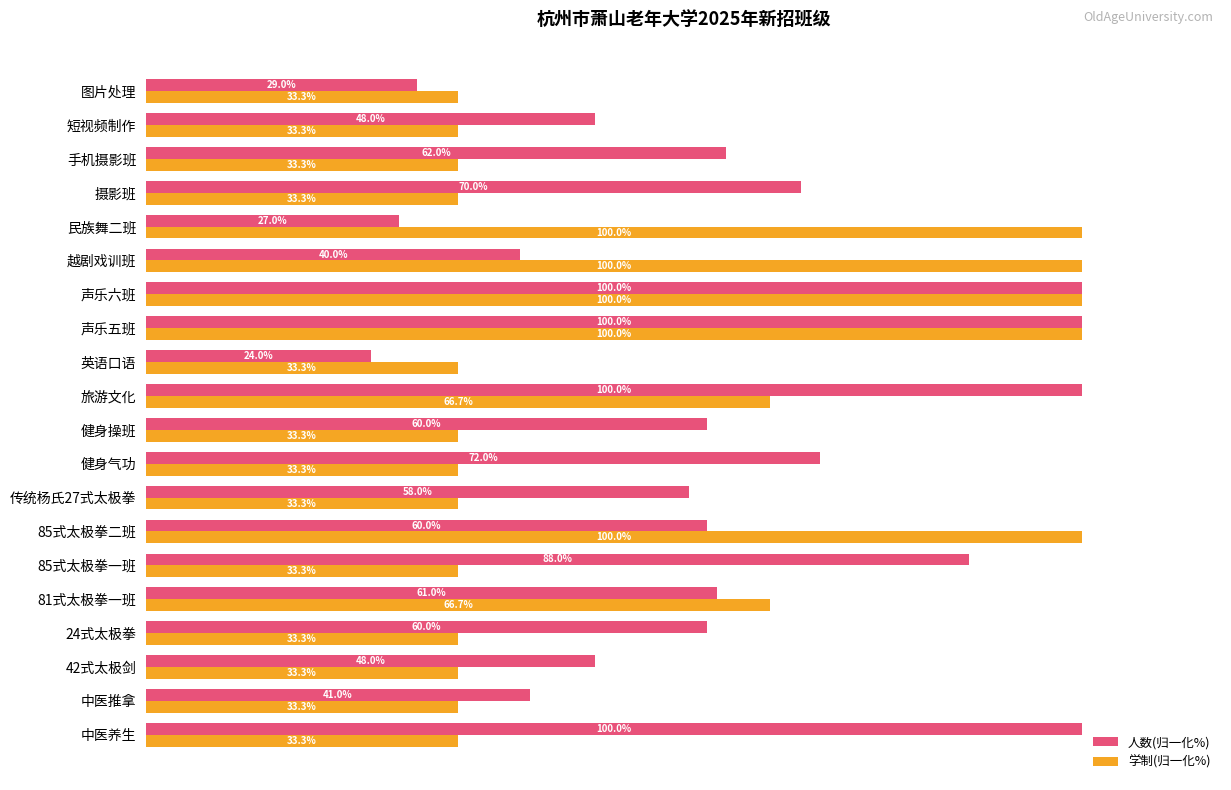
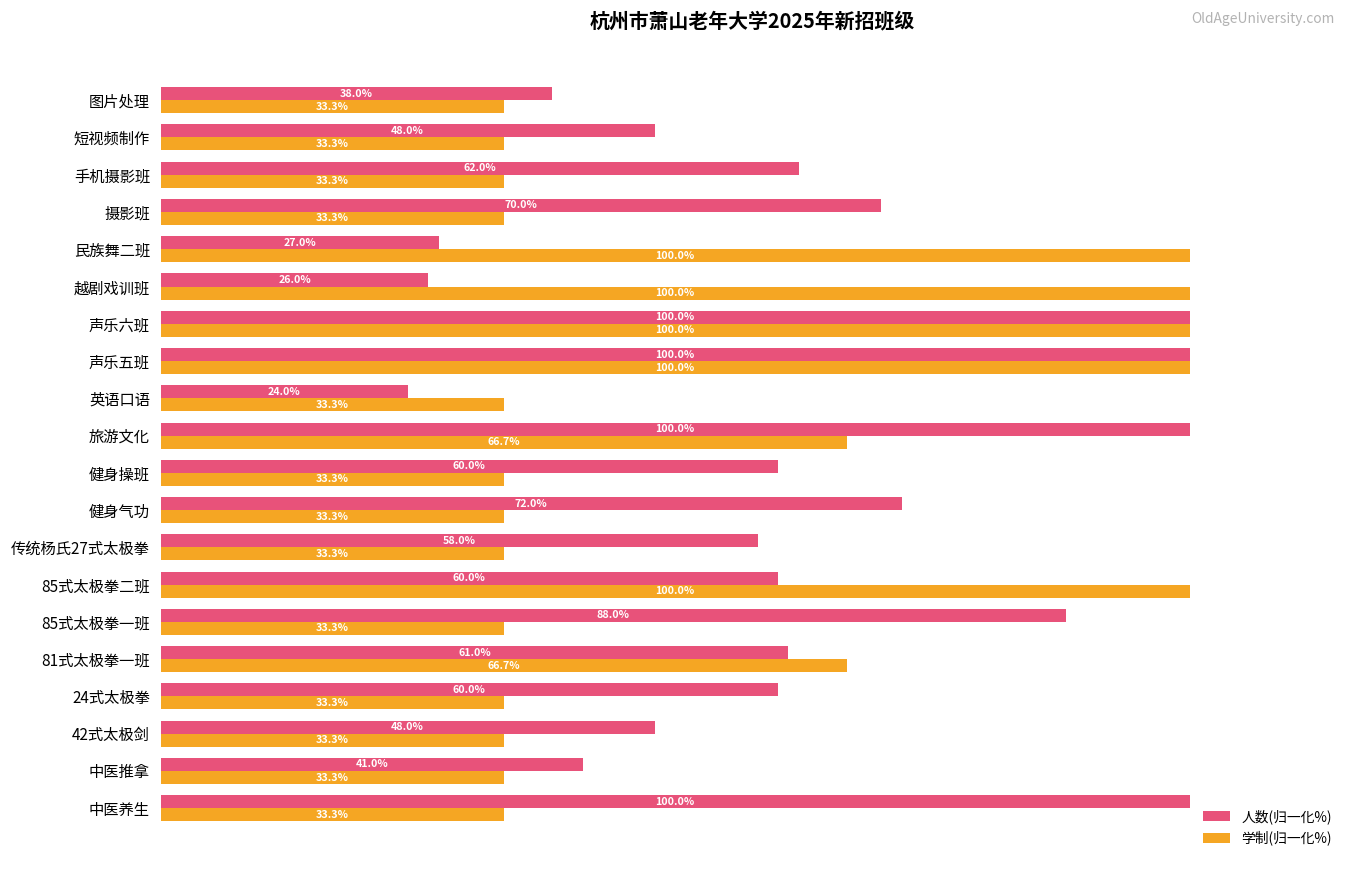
人数(归一化%), 图片处理: 29.0% -> 38.0%
人数(归一化%), 越剧戏训班: 40.0% -> 26.0%
